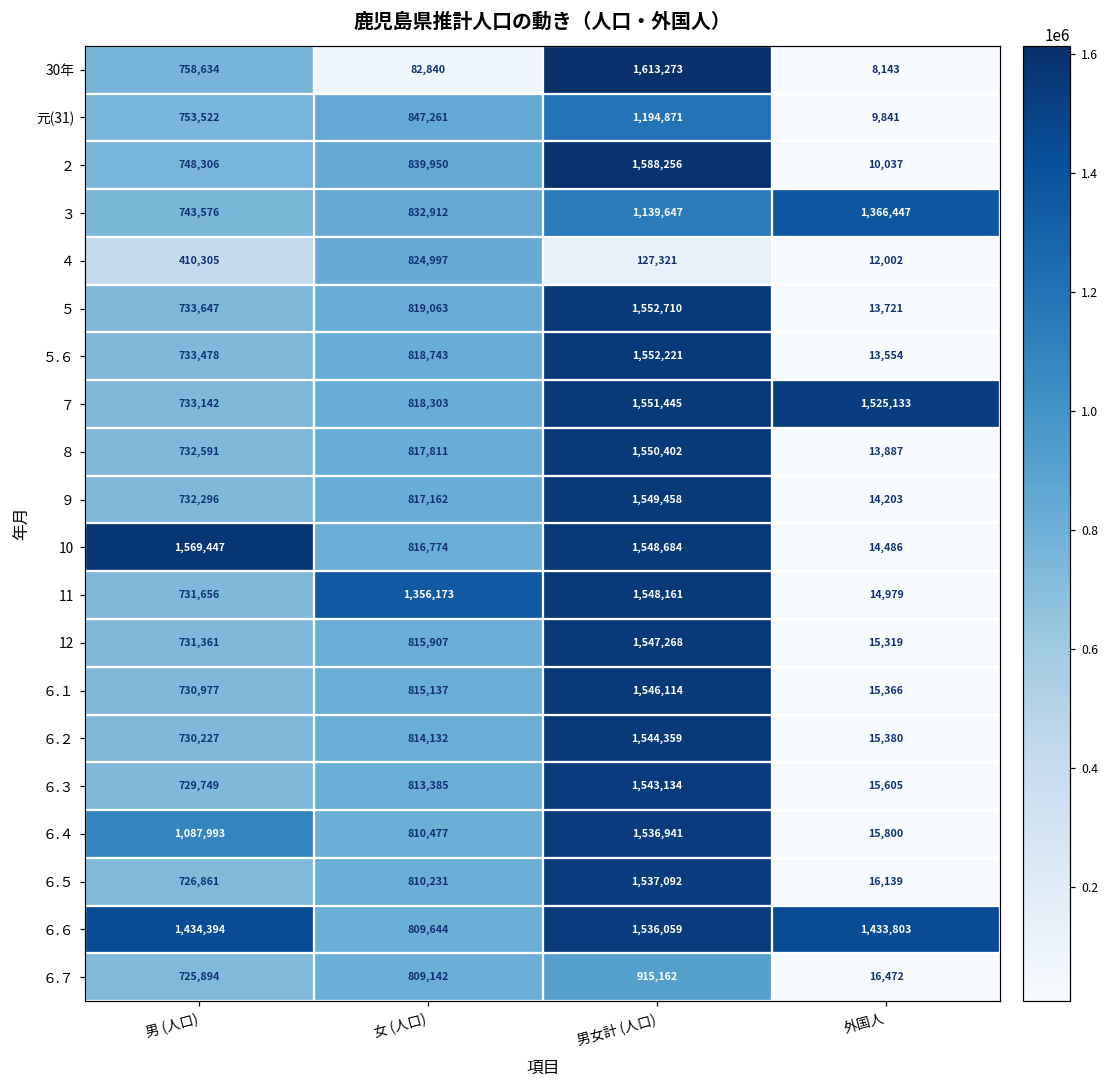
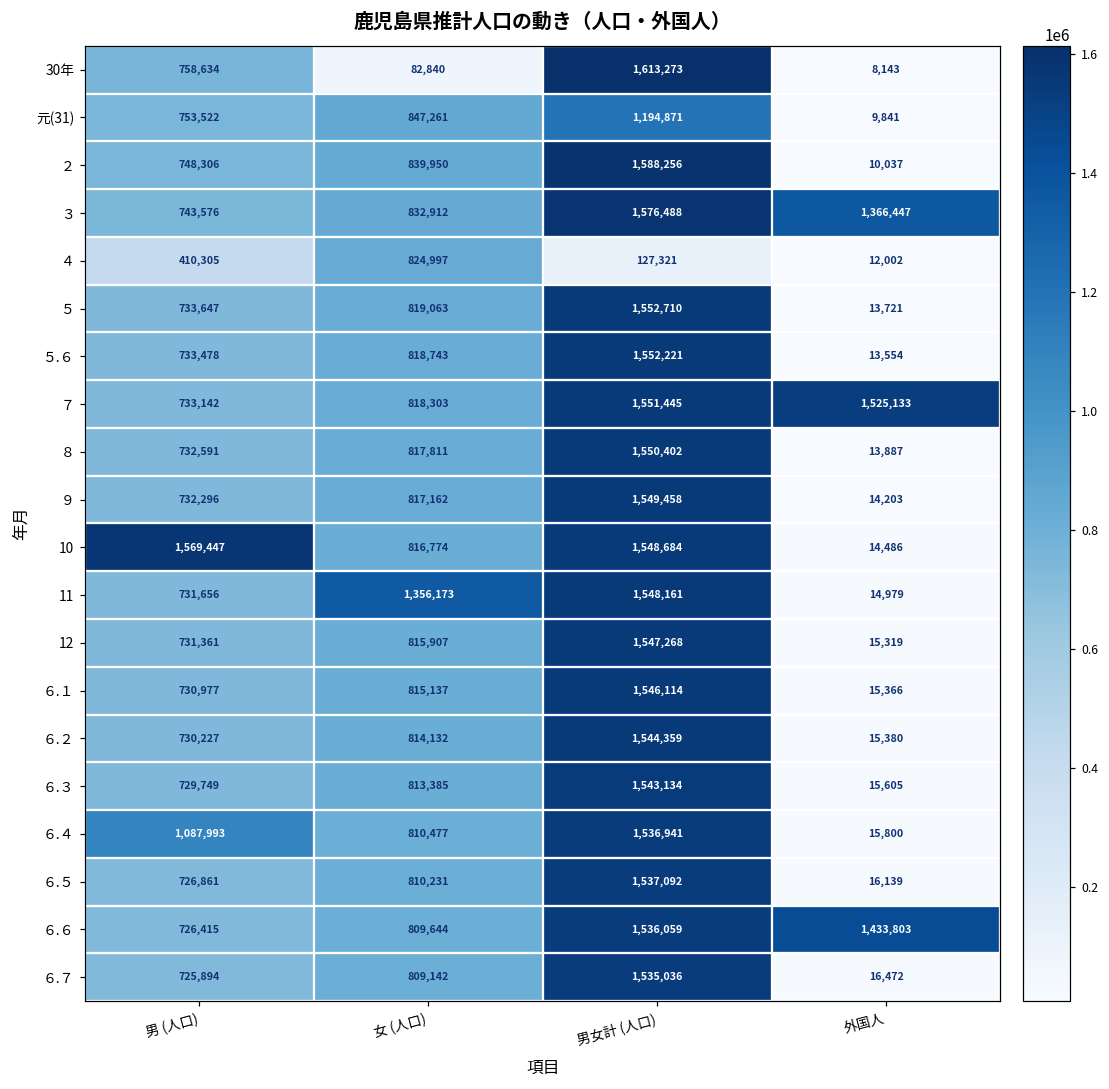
３, 男女計 (人口): 1,139,647 -> 1,576,488
６.６, 男 (人口): 1,434,394 -> 726,415
６.７, 男女計 (人口): 915,162 -> 1,535,036
